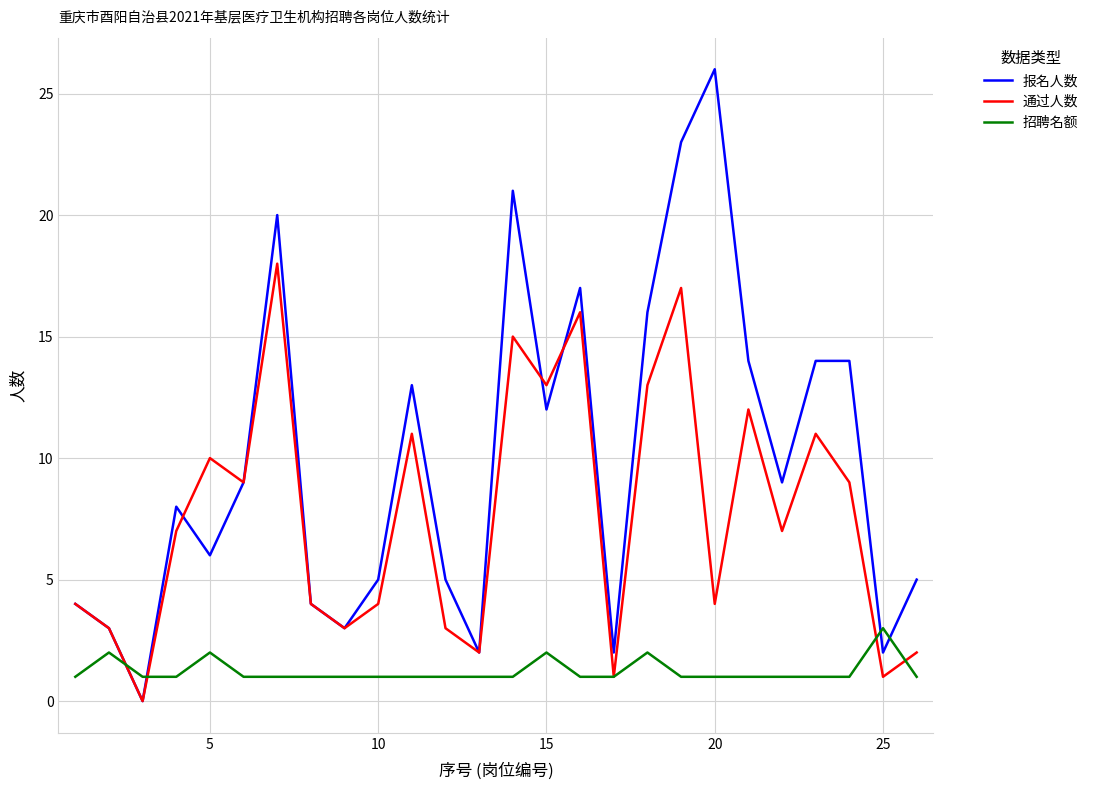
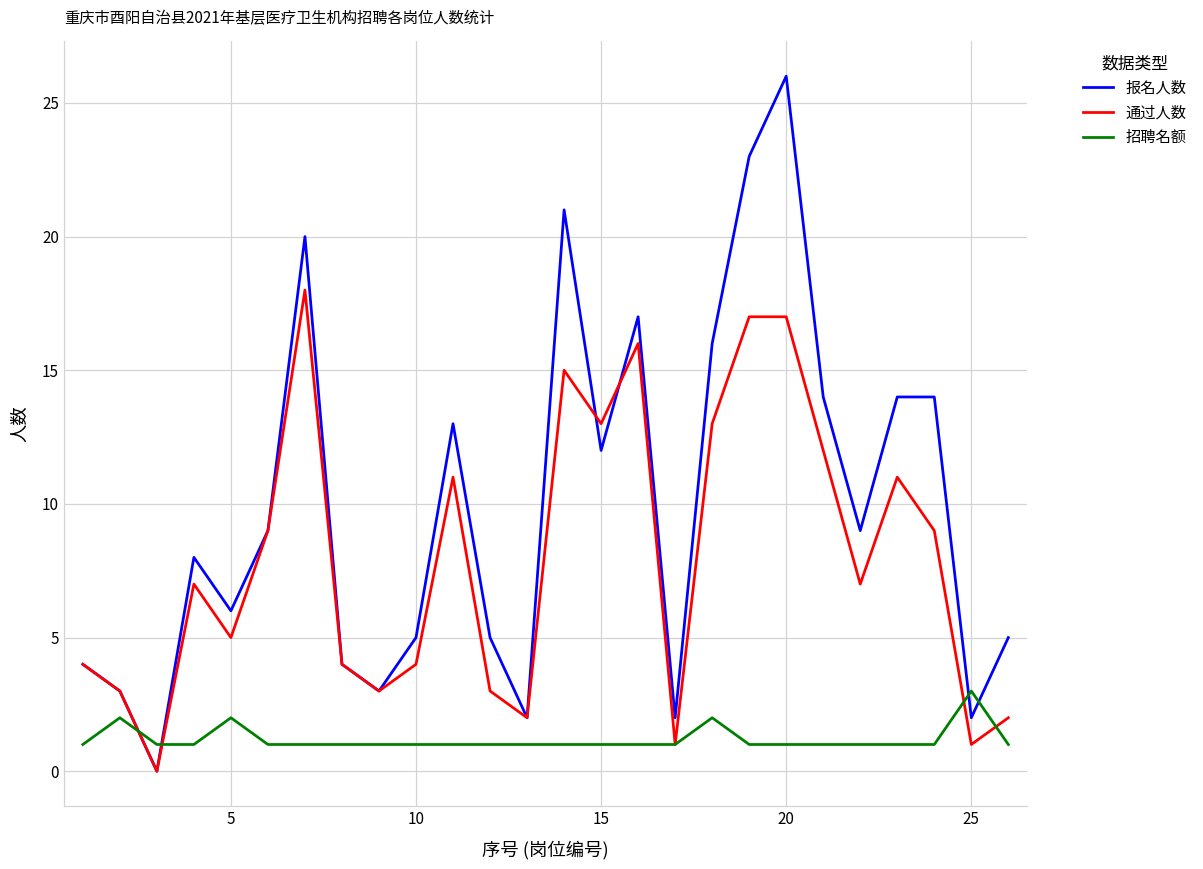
通过人数, 5: 10 -> 5
招聘名额, 15: 2 -> 1
通过人数, 20: 4 -> 17
